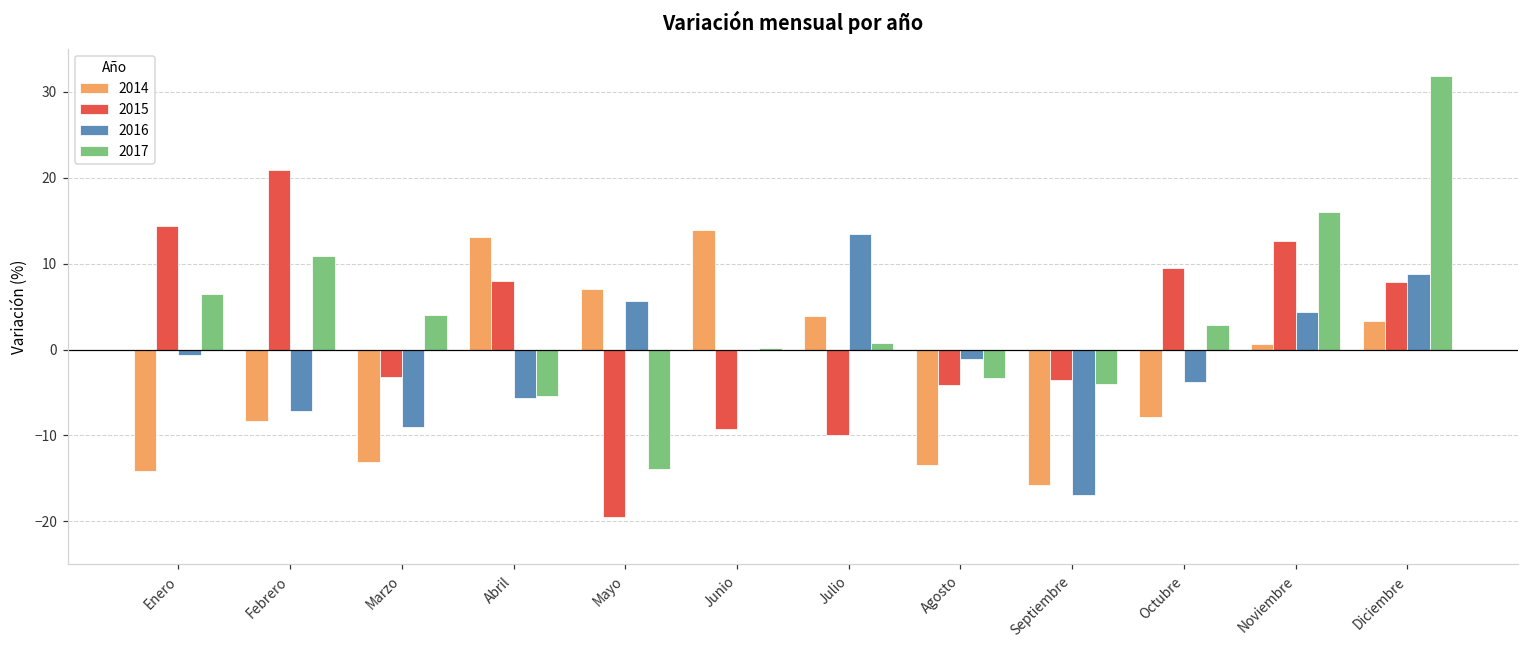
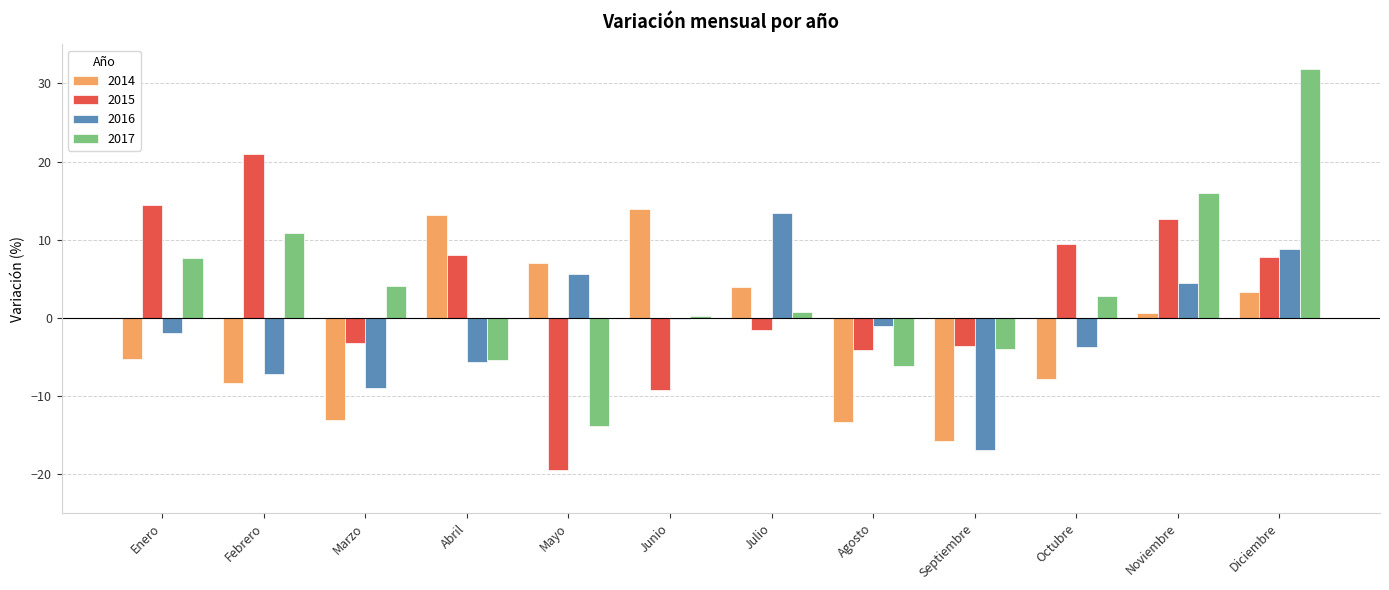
2014, Enero: -14 -> -5
2016, Enero: -1 -> -2
2017, Enero: 7 -> 8
2015, Julio: -10 -> -2
2017, Agosto: -3 -> -6
